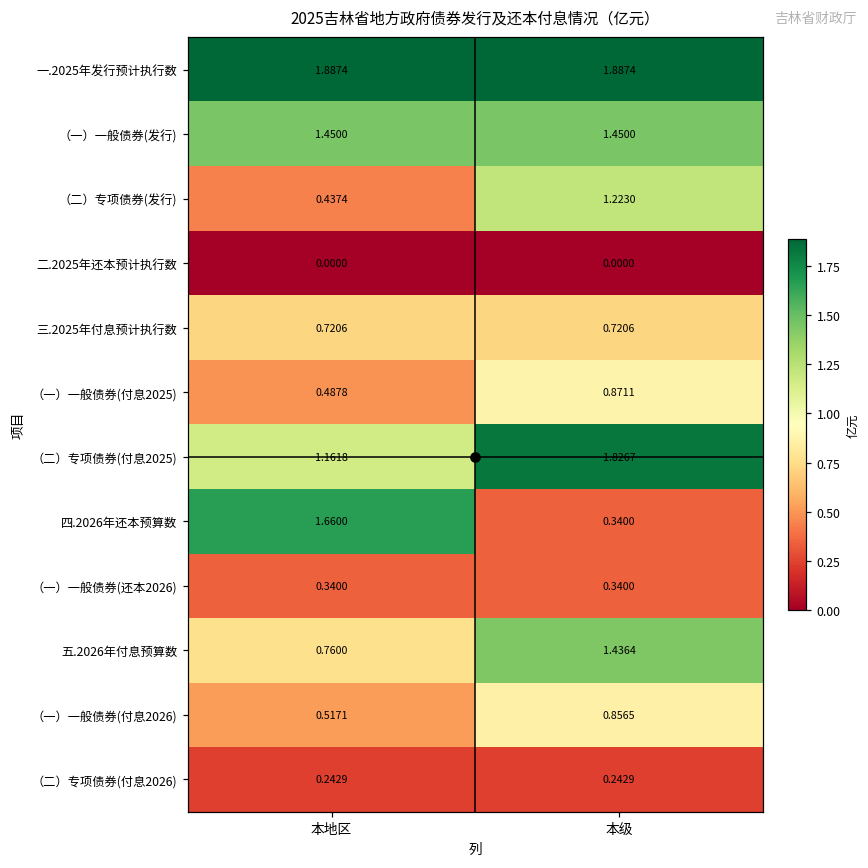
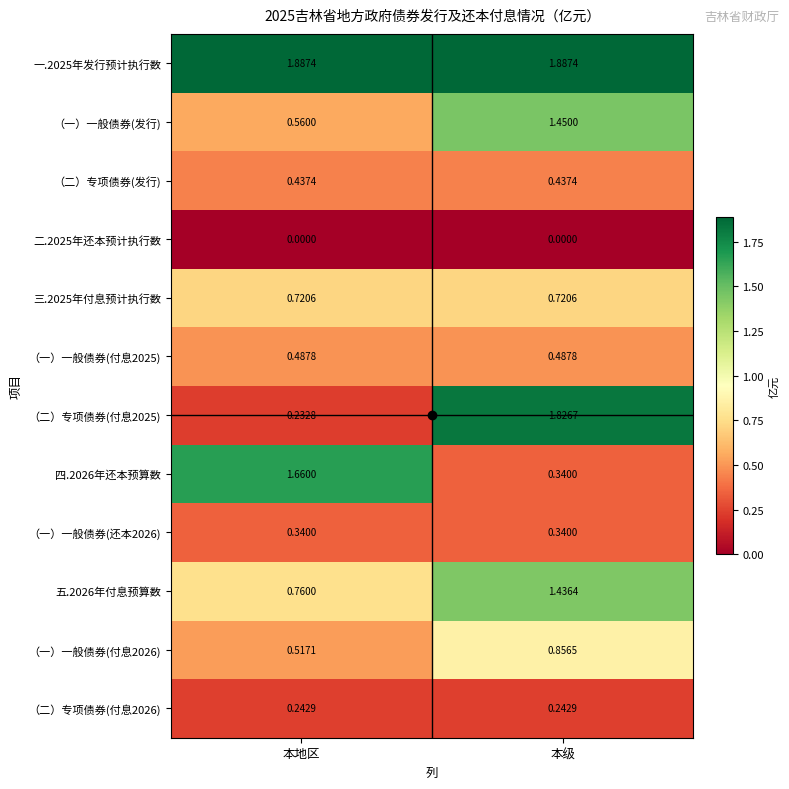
（一）一般债券(发行), 本地区: 1.4500 -> 0.5600
（二）专项债券(发行), 本级: 1.2230 -> 0.4374
（一）一般债券(付息2025), 本级: 0.8711 -> 0.4878
（二）专项债券(付息2025), 本地区: 1.1618 -> 0.2328
